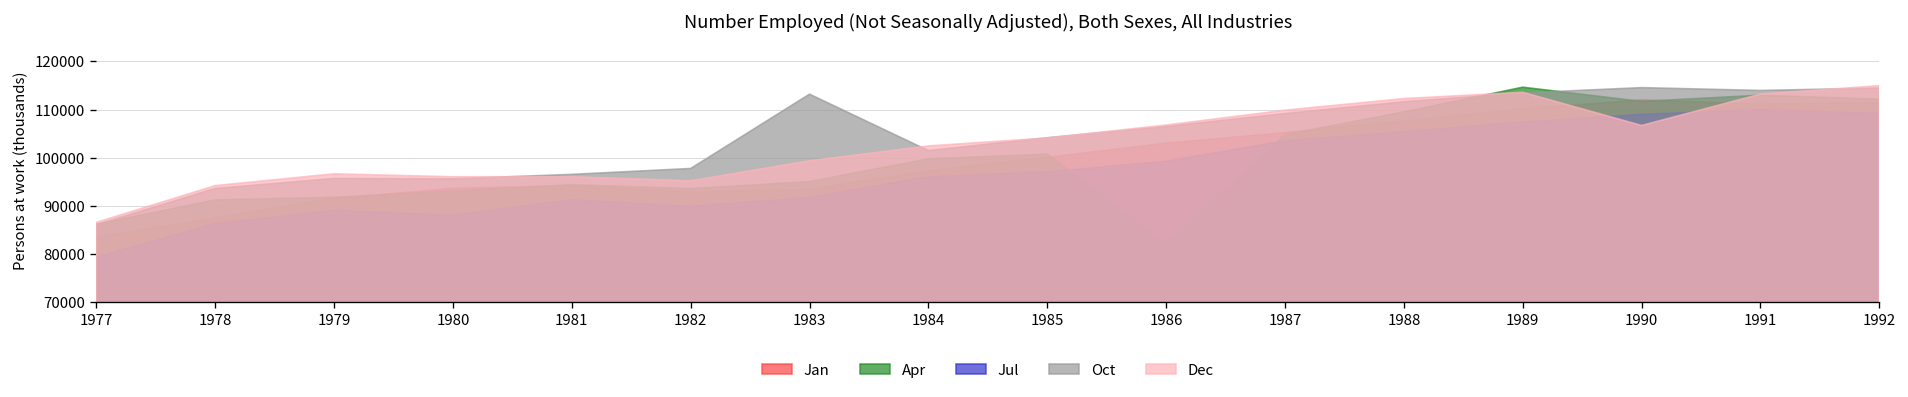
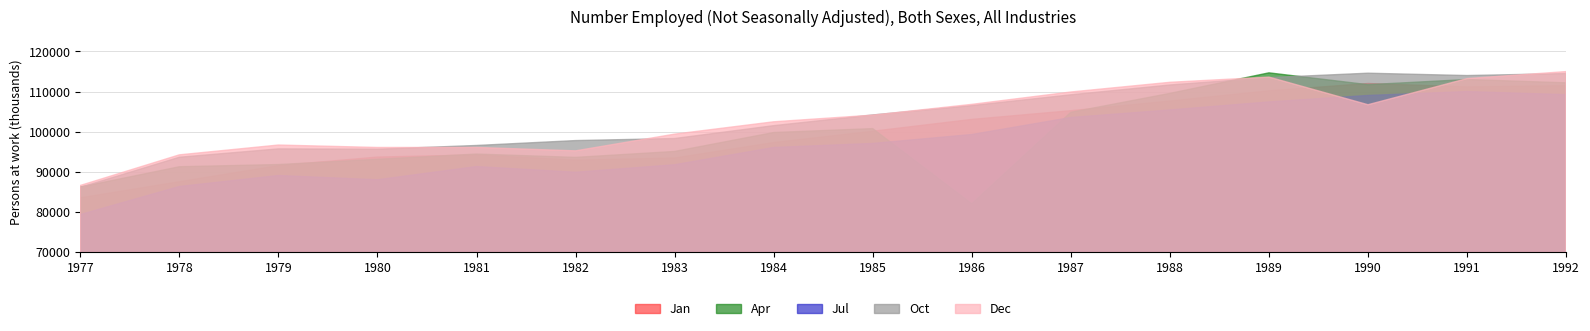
Oct, 1983: 113000 -> 98000
